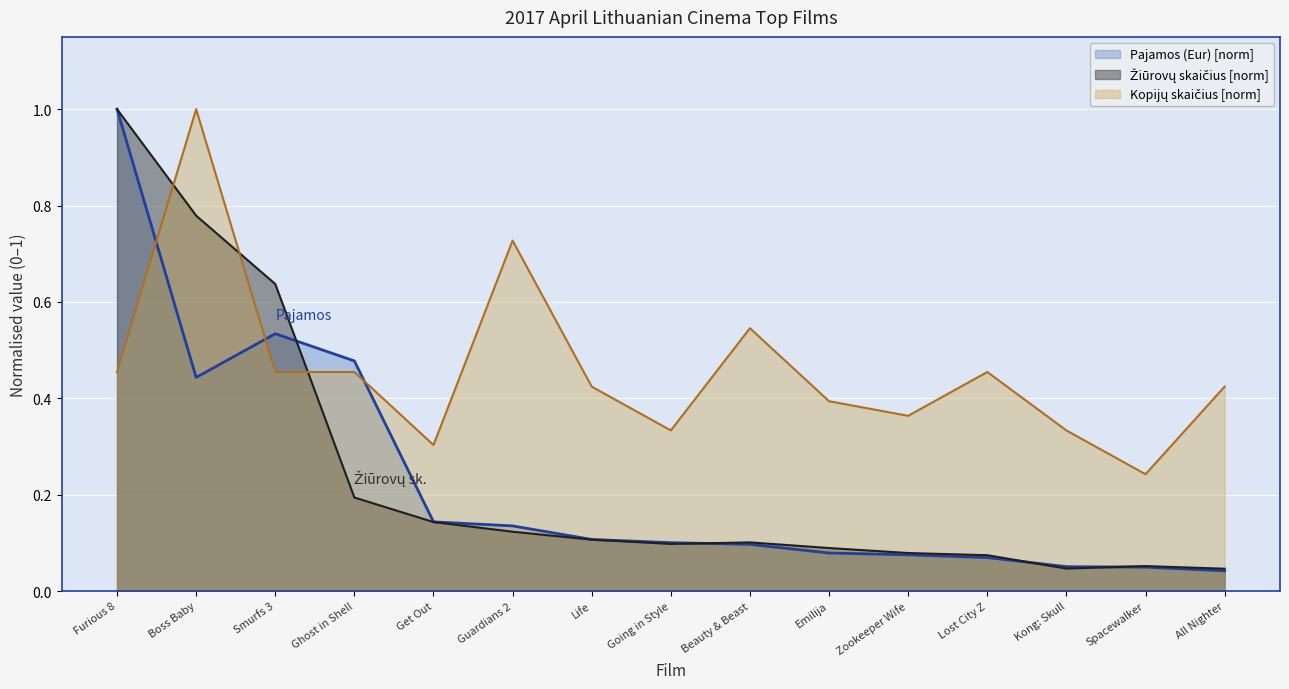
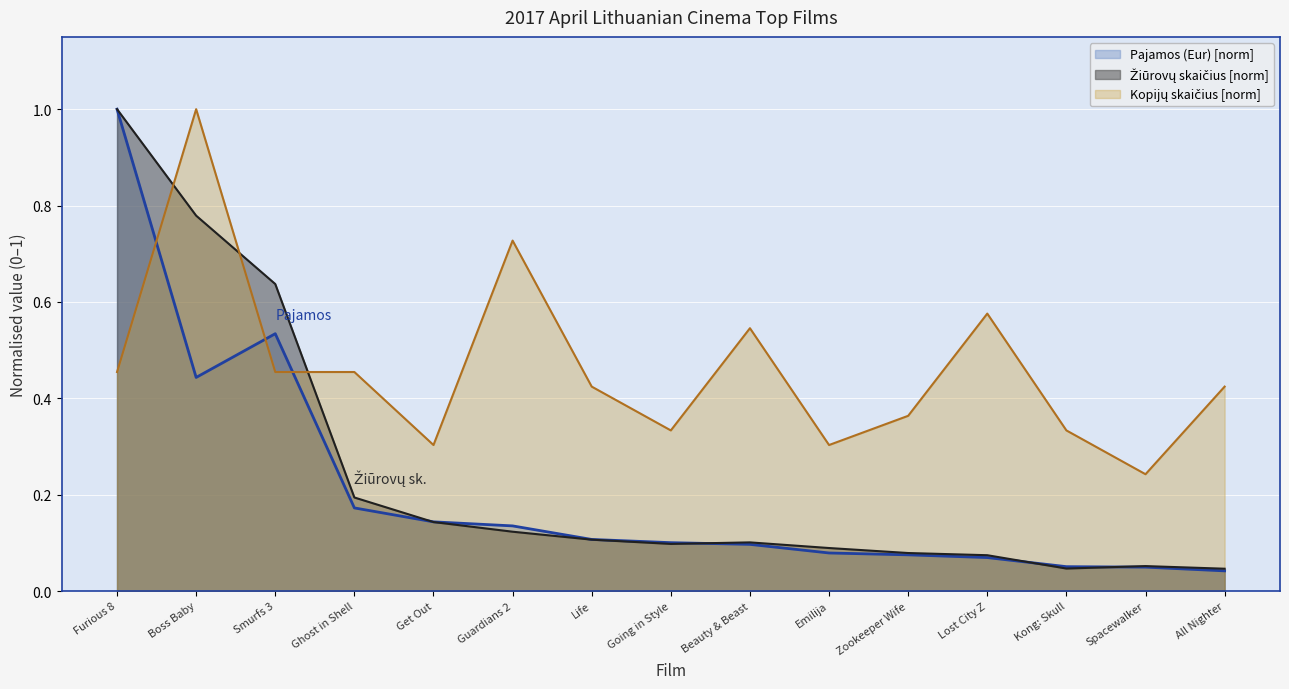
Pajamos (Eur) [norm], Ghost in Shell: 0.48 -> 0.17
Kopijų skaičius [norm], Emilija: 0.39 -> 0.30
Kopijų skaičius [norm], Lost City Z: 0.45 -> 0.58
